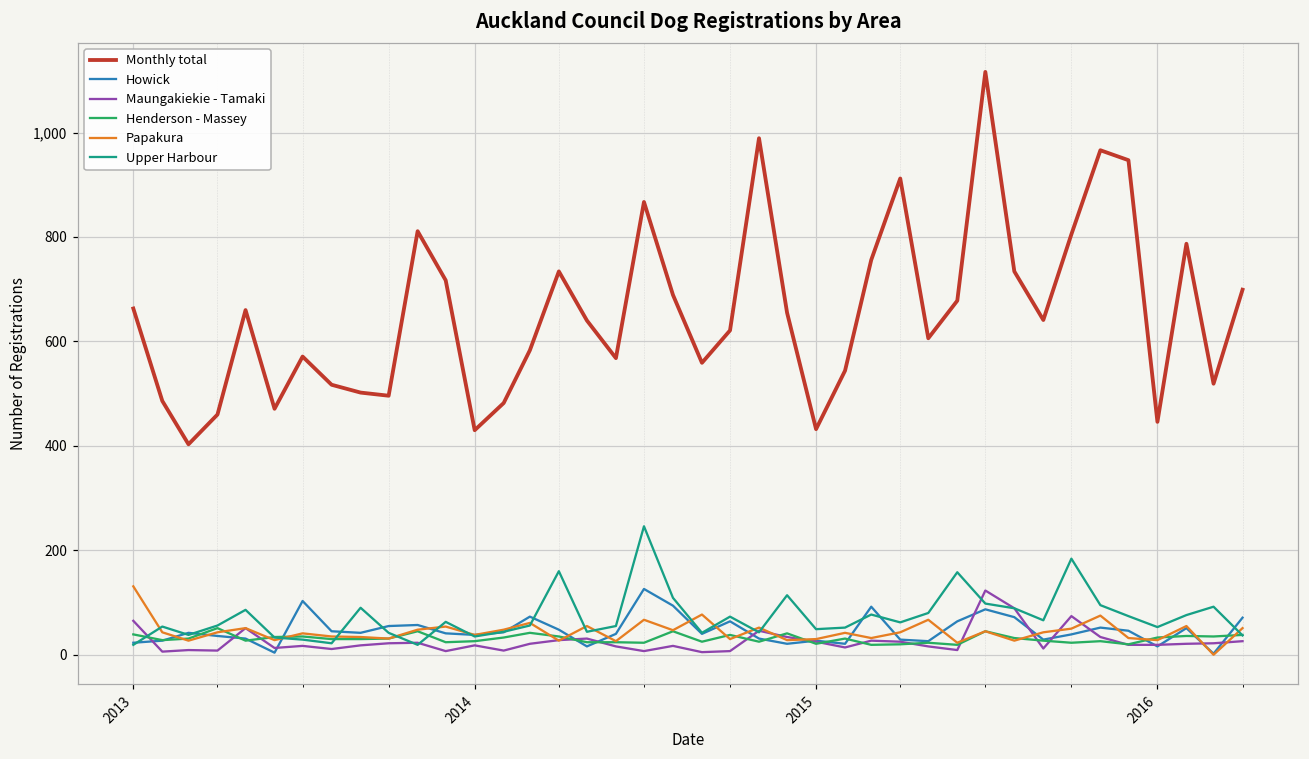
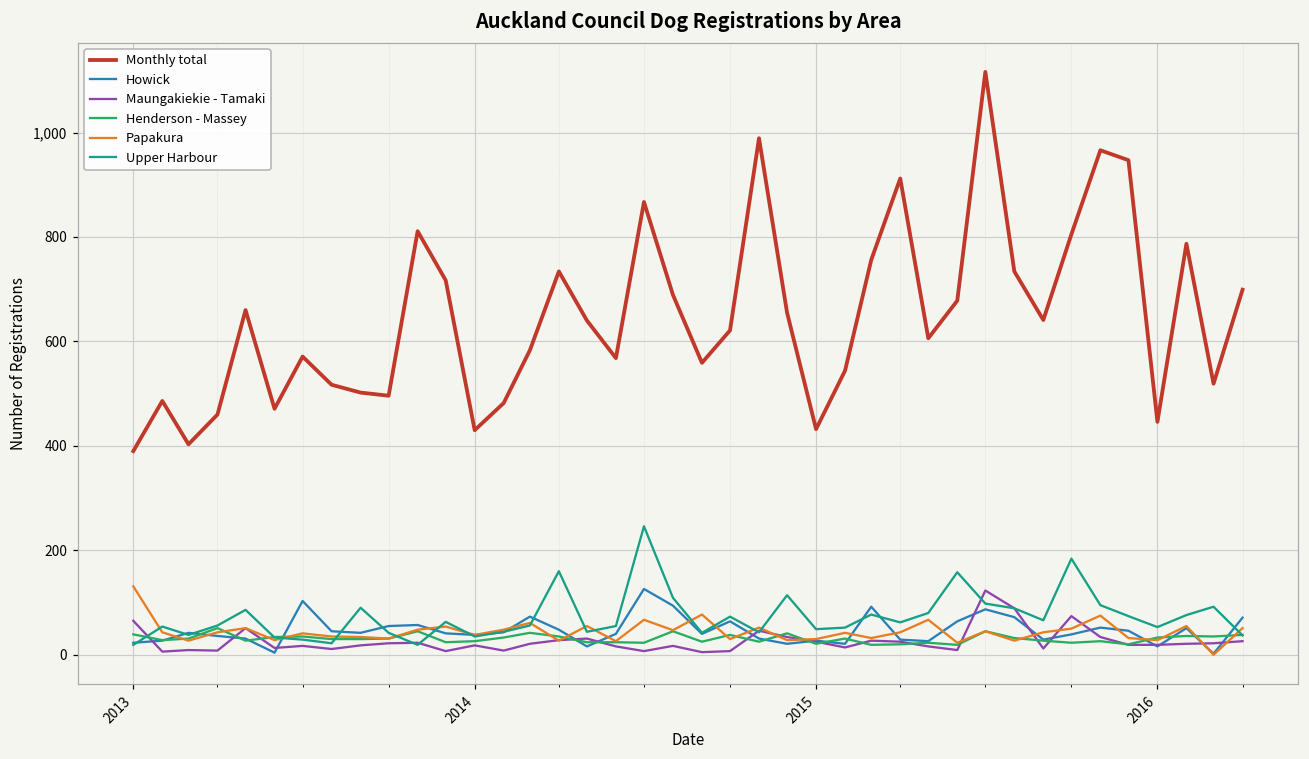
Monthly total, 2013: 660 -> 390
